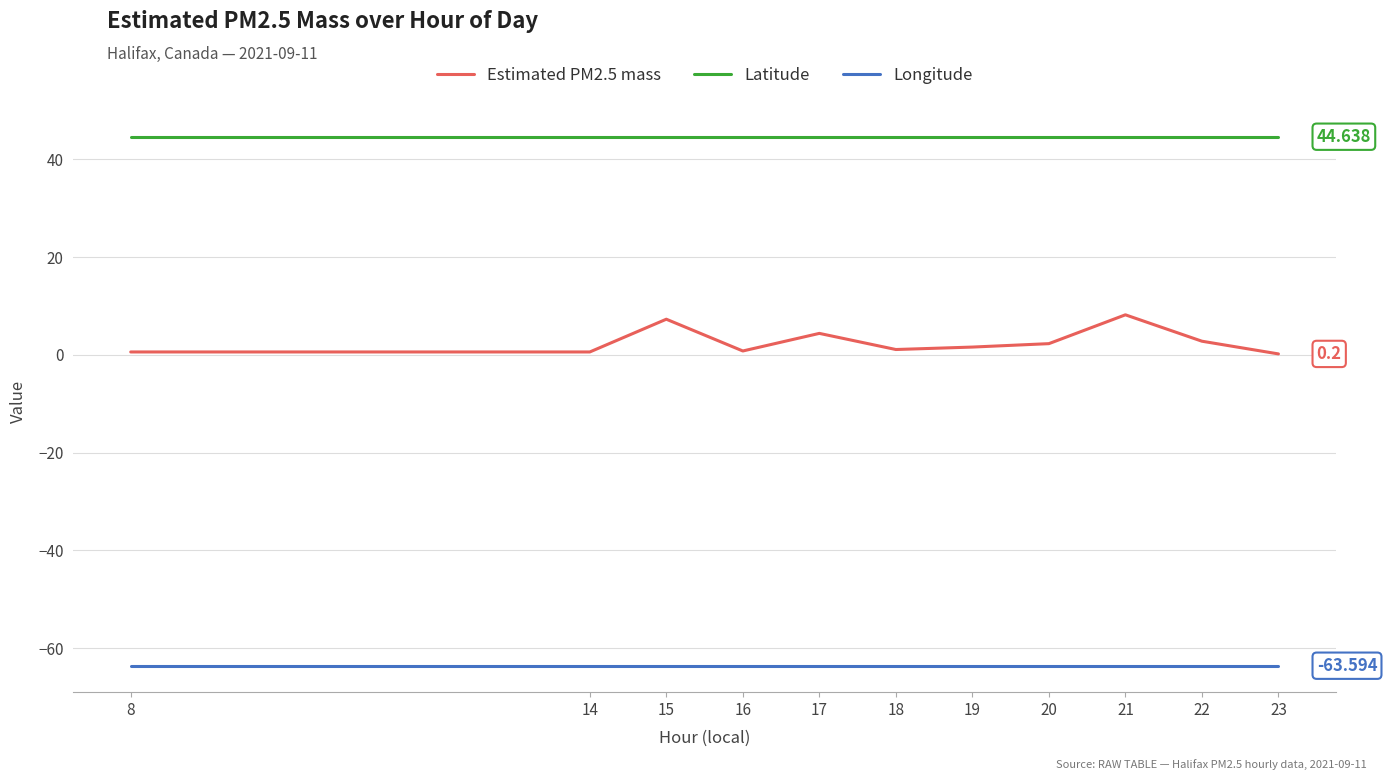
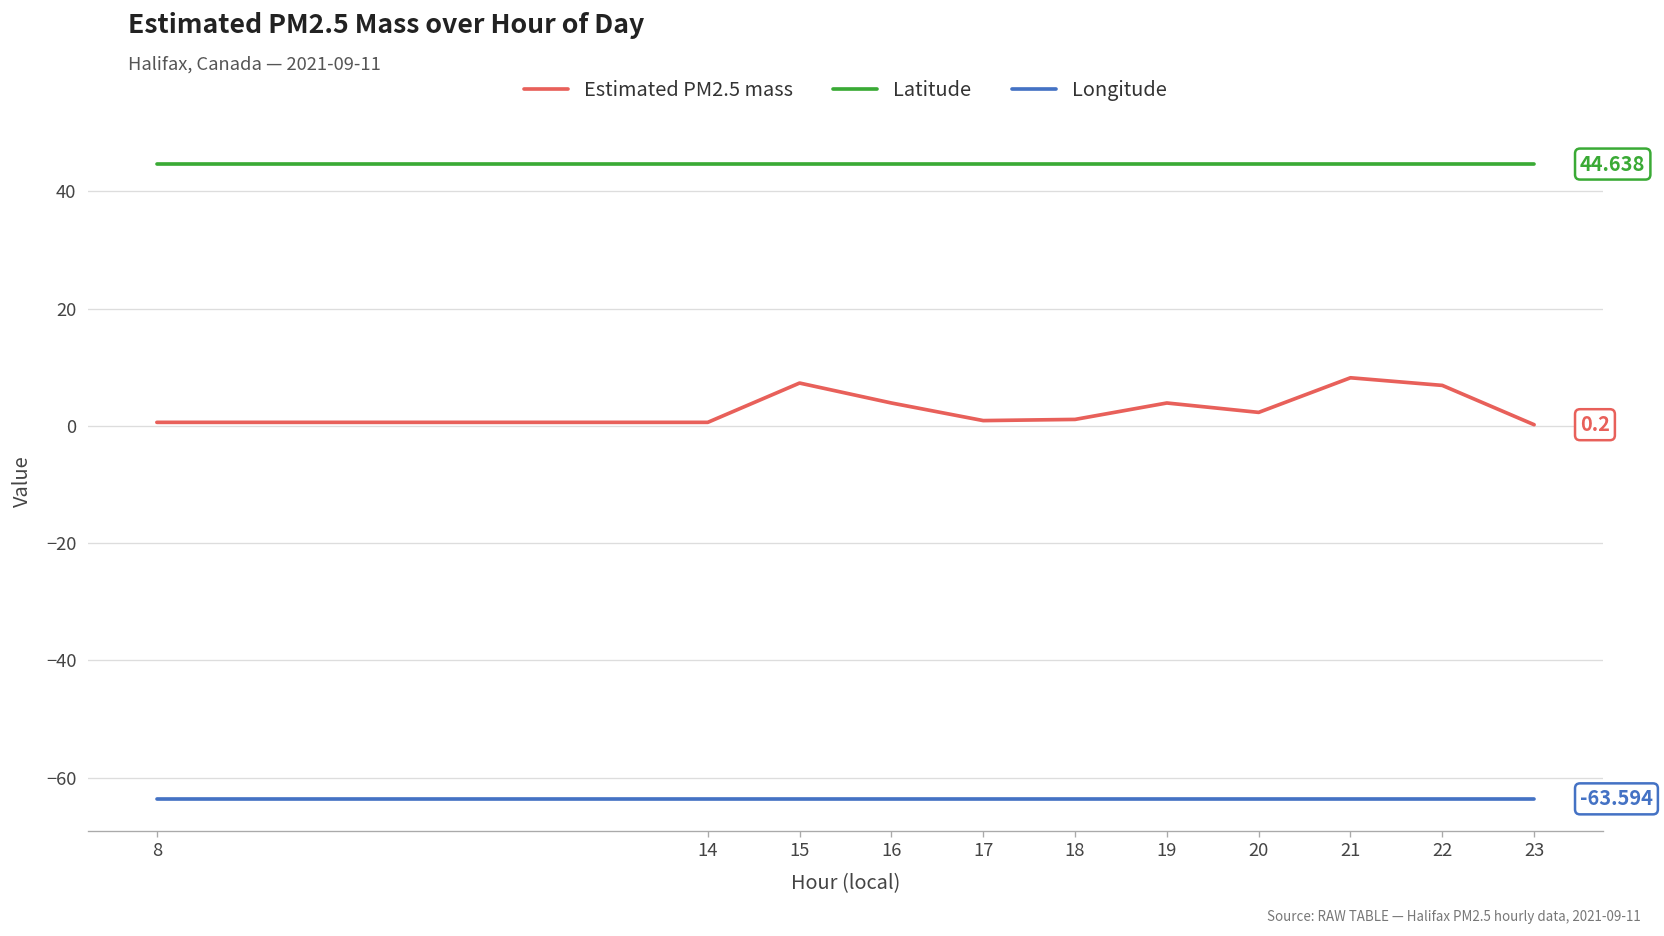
Estimated PM2.5 mass, 16: 1 -> 4
Estimated PM2.5 mass, 17: 4 -> 1
Estimated PM2.5 mass, 19: 2 -> 4
Estimated PM2.5 mass, 22: 3 -> 7
